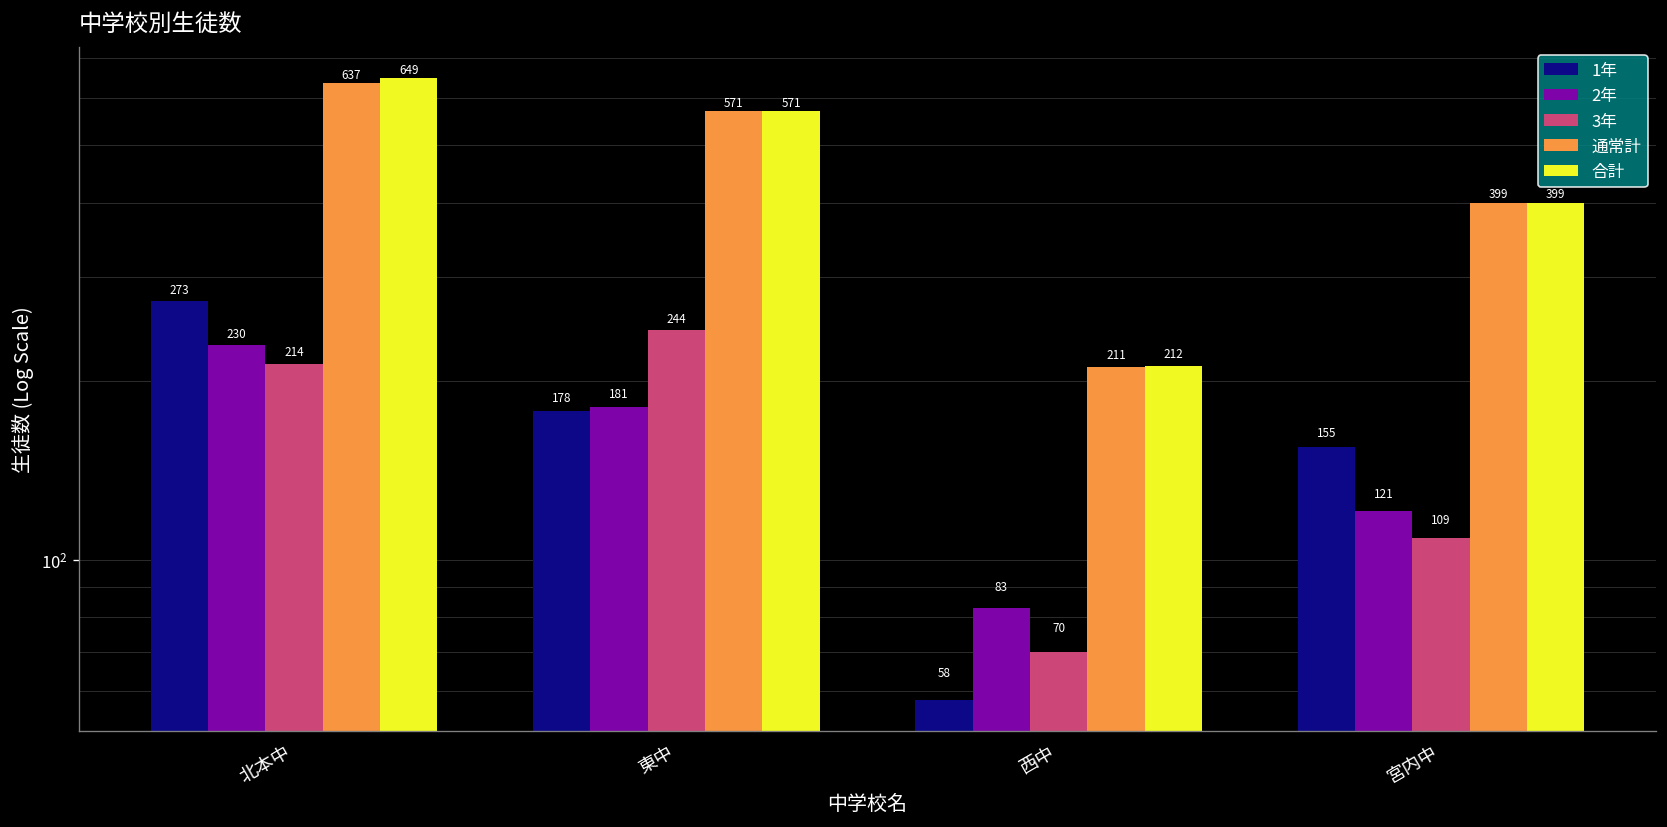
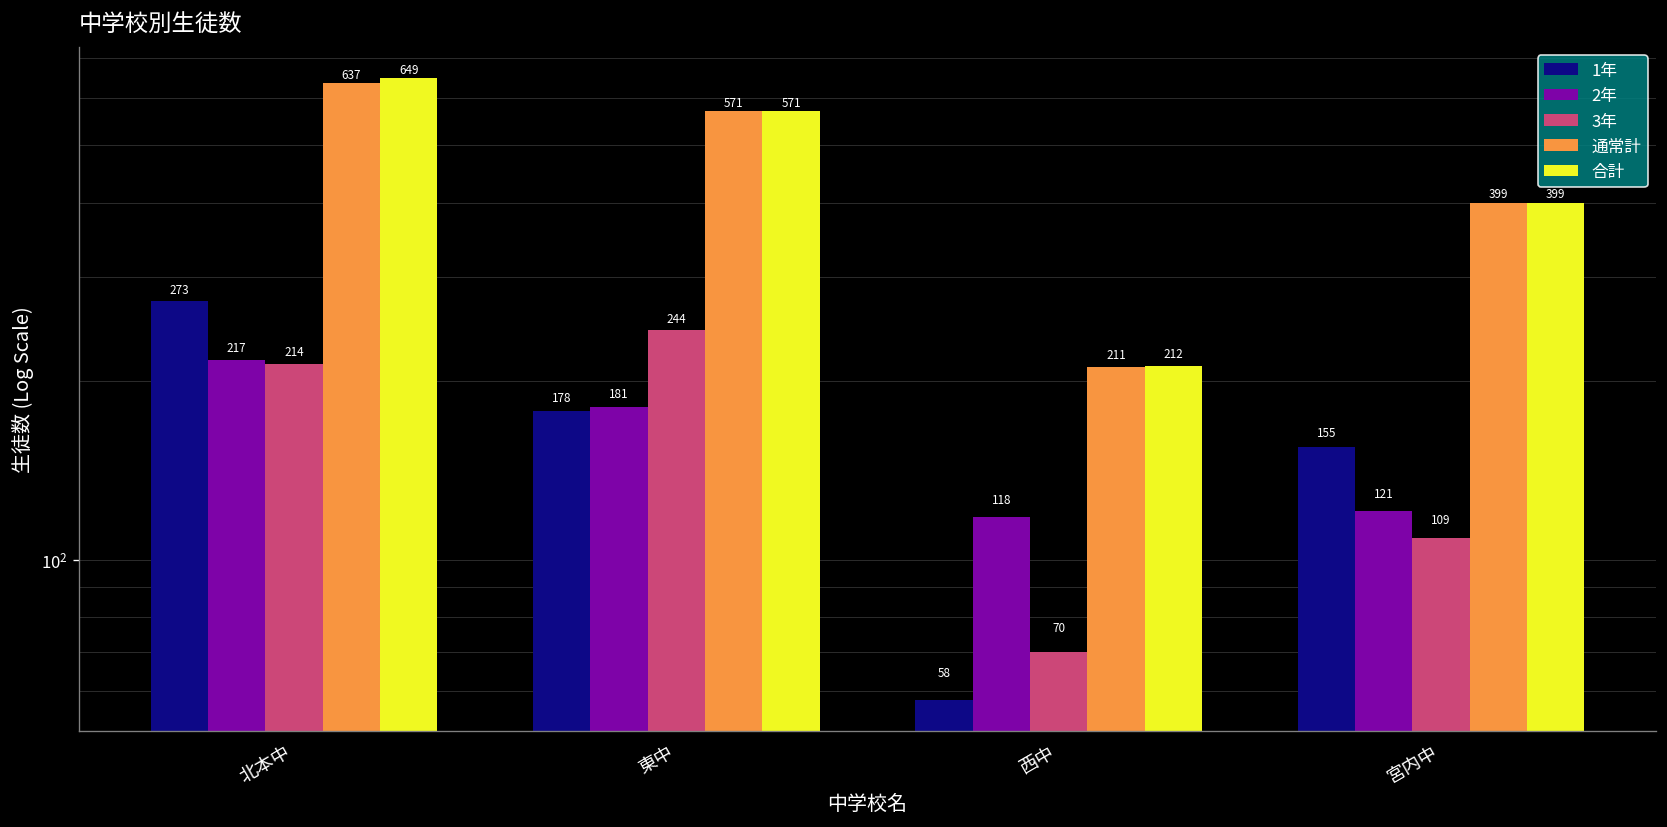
2年, 北本中: 230 -> 217
2年, 西中: 83 -> 118
